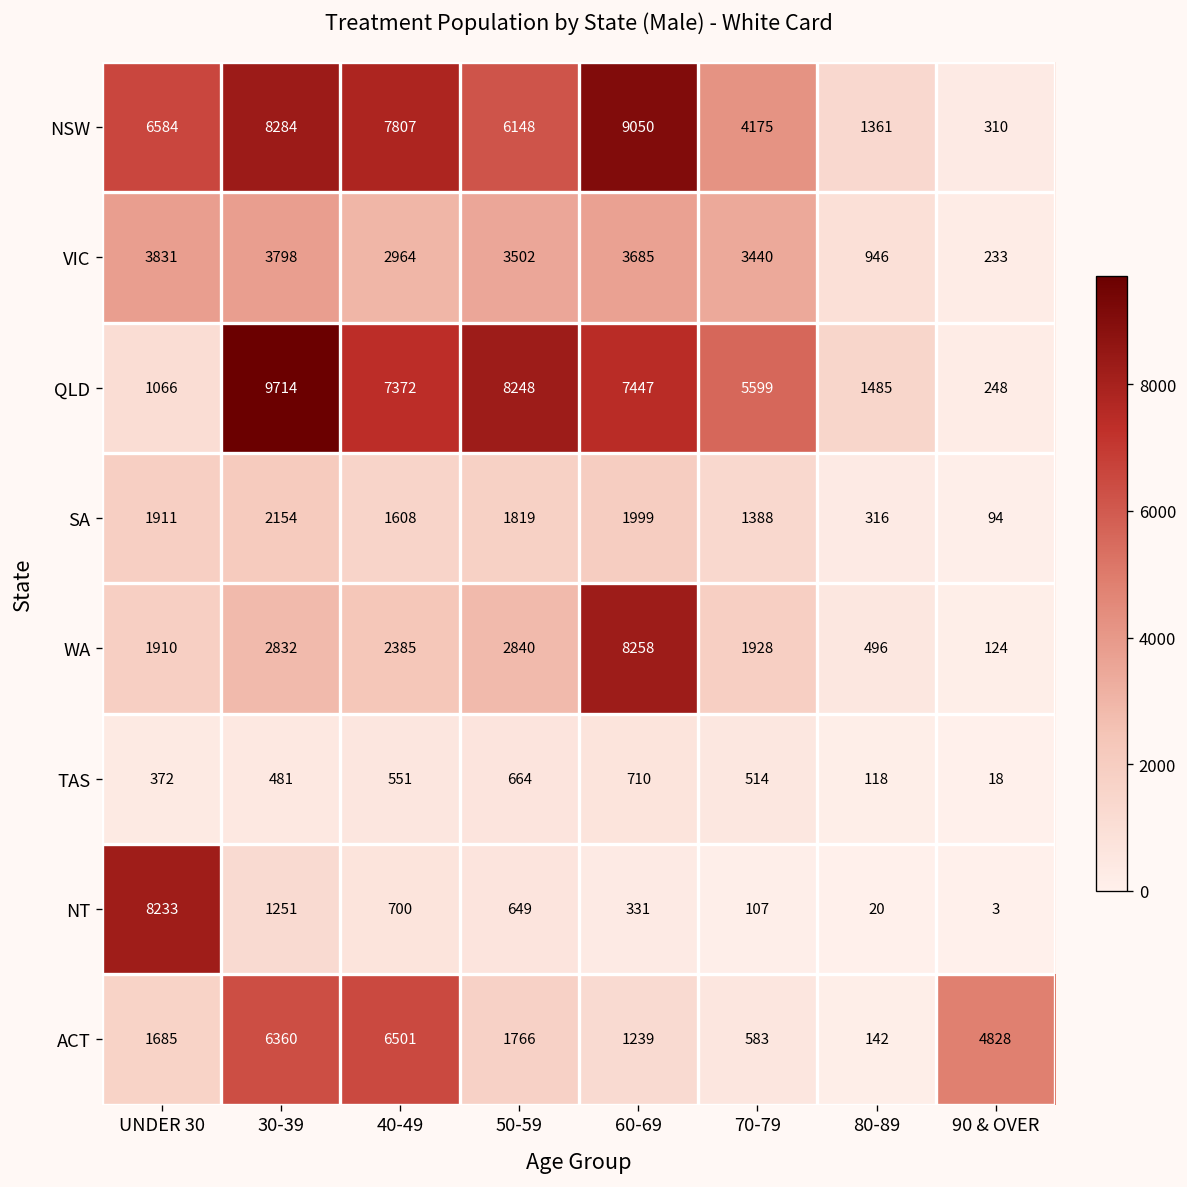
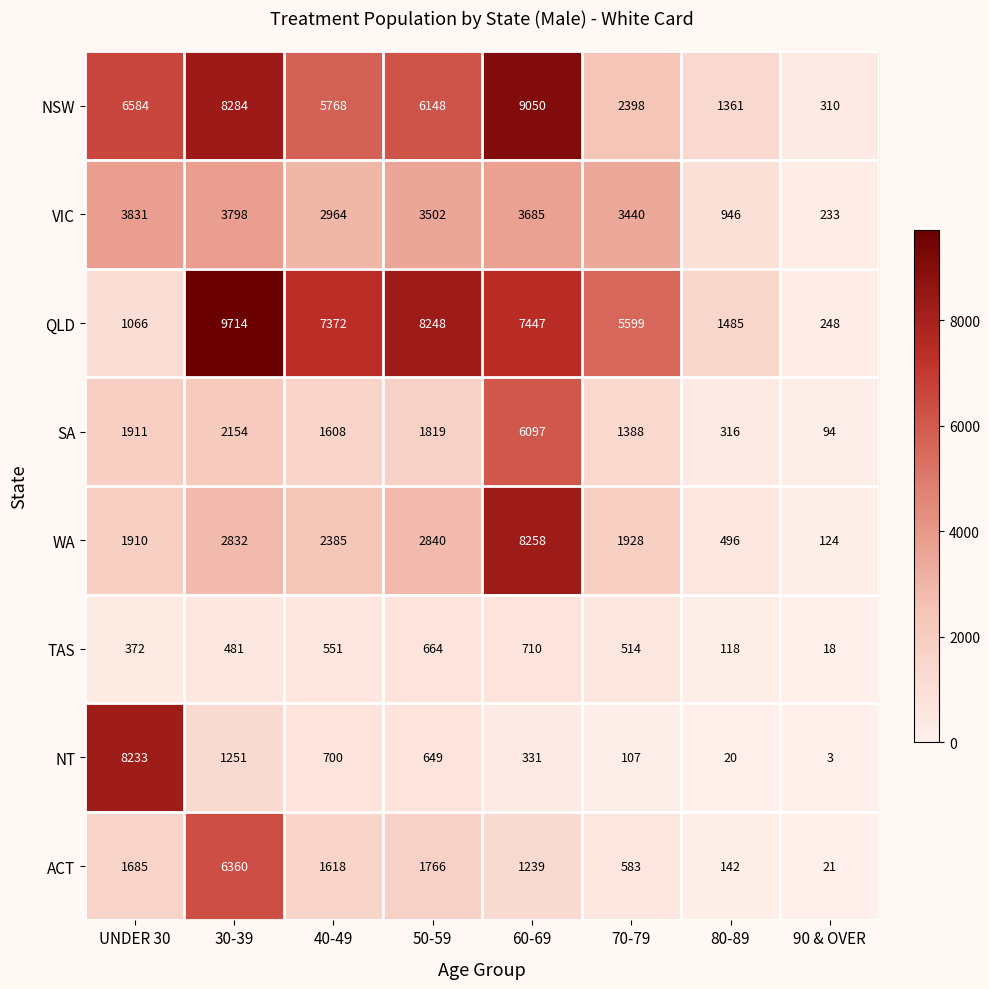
NSW, 40-49: 7807 -> 5768
NSW, 70-79: 4175 -> 2398
SA, 60-69: 1999 -> 6097
ACT, 40-49: 6501 -> 1618
ACT, 90 & OVER: 4828 -> 21
